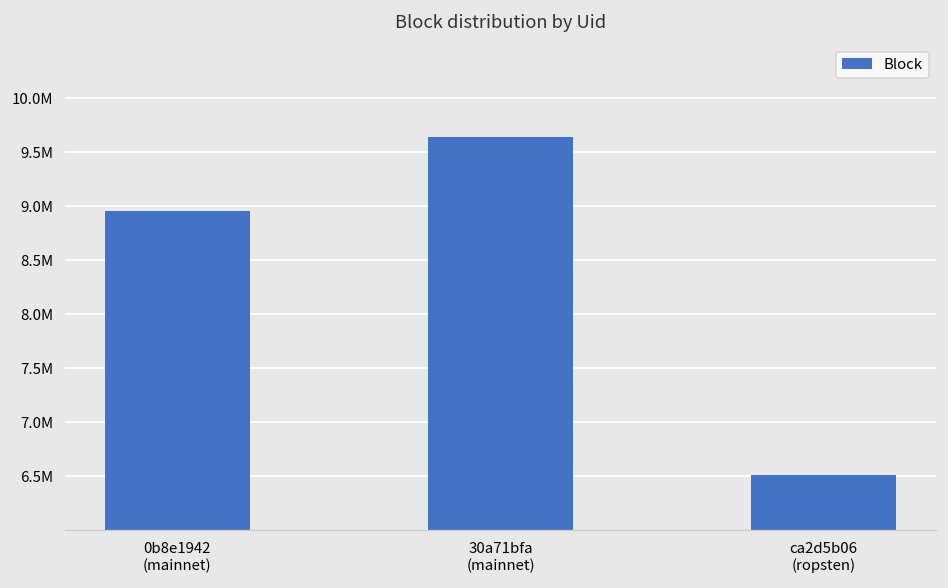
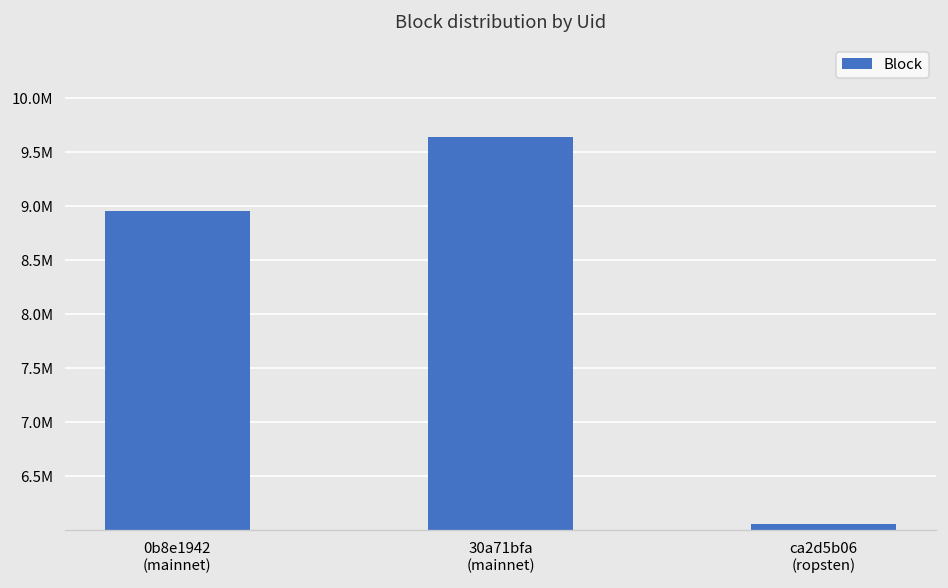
ca2d5b06 (ropsten): 6500000 -> 6100000
